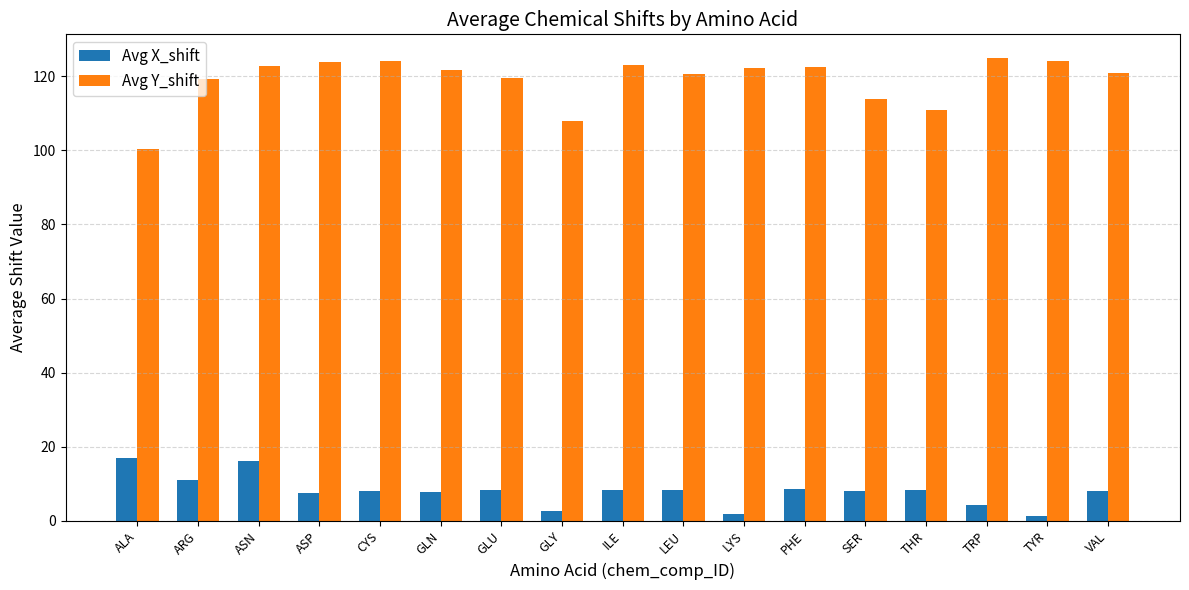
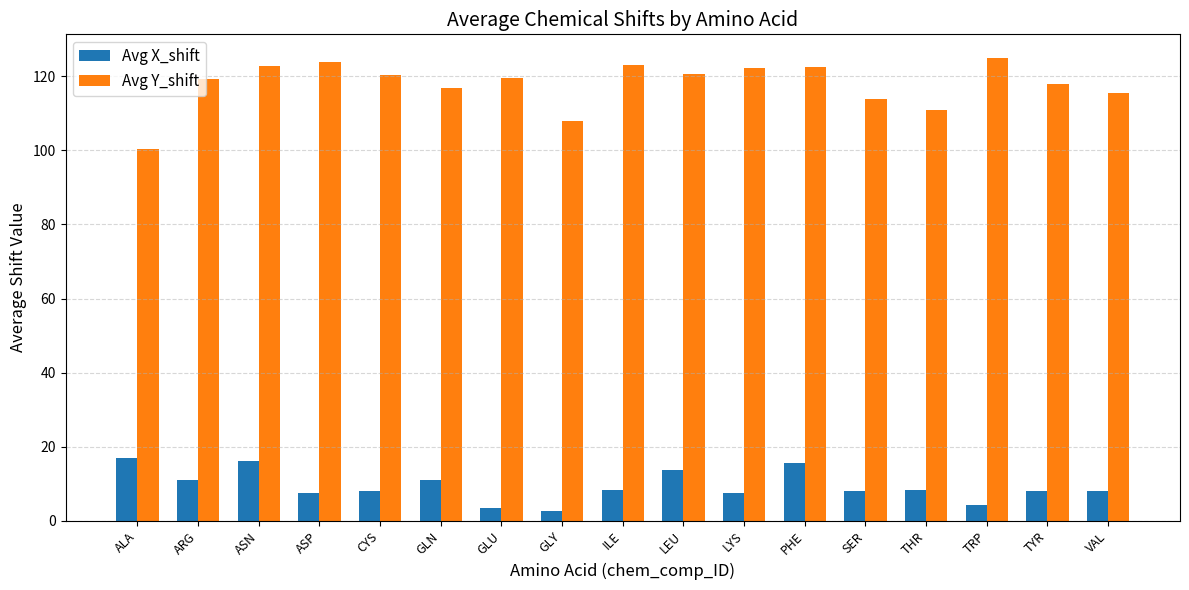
Avg Y_shift, CYS: 124 -> 120
Avg X_shift, GLN: 8 -> 11
Avg Y_shift, GLN: 122 -> 117
Avg X_shift, GLU: 8 -> 3
Avg X_shift, LEU: 8 -> 14
Avg X_shift, LYS: 2 -> 8
Avg X_shift, PHE: 9 -> 16
Avg X_shift, TYR: 1 -> 8
Avg Y_shift, TYR: 124 -> 118
Avg Y_shift, VAL: 121 -> 115
